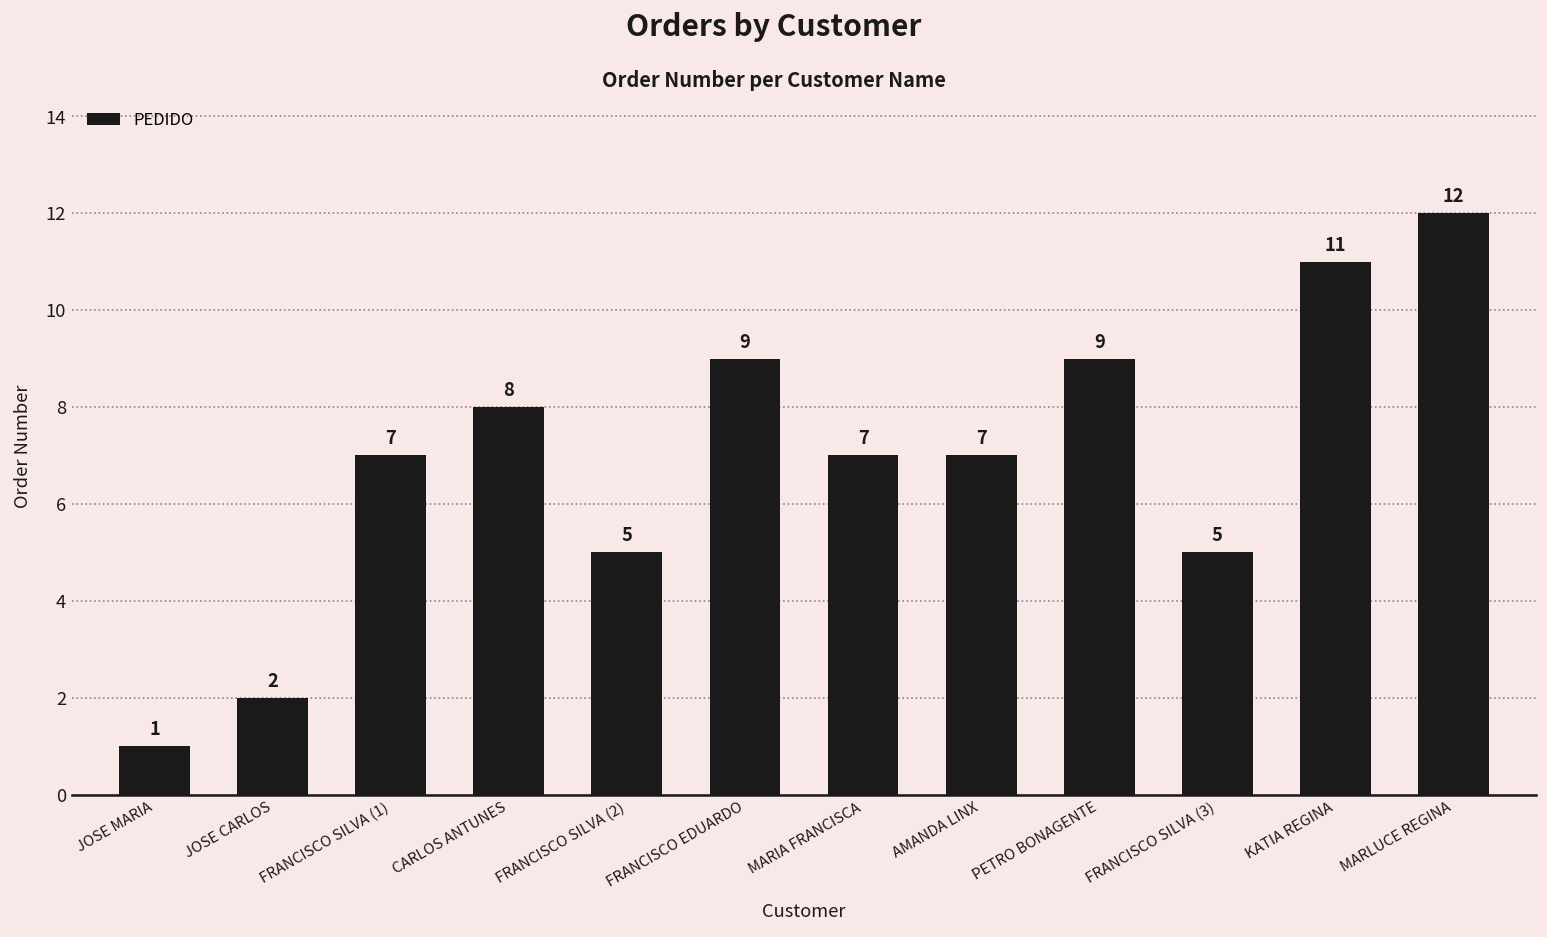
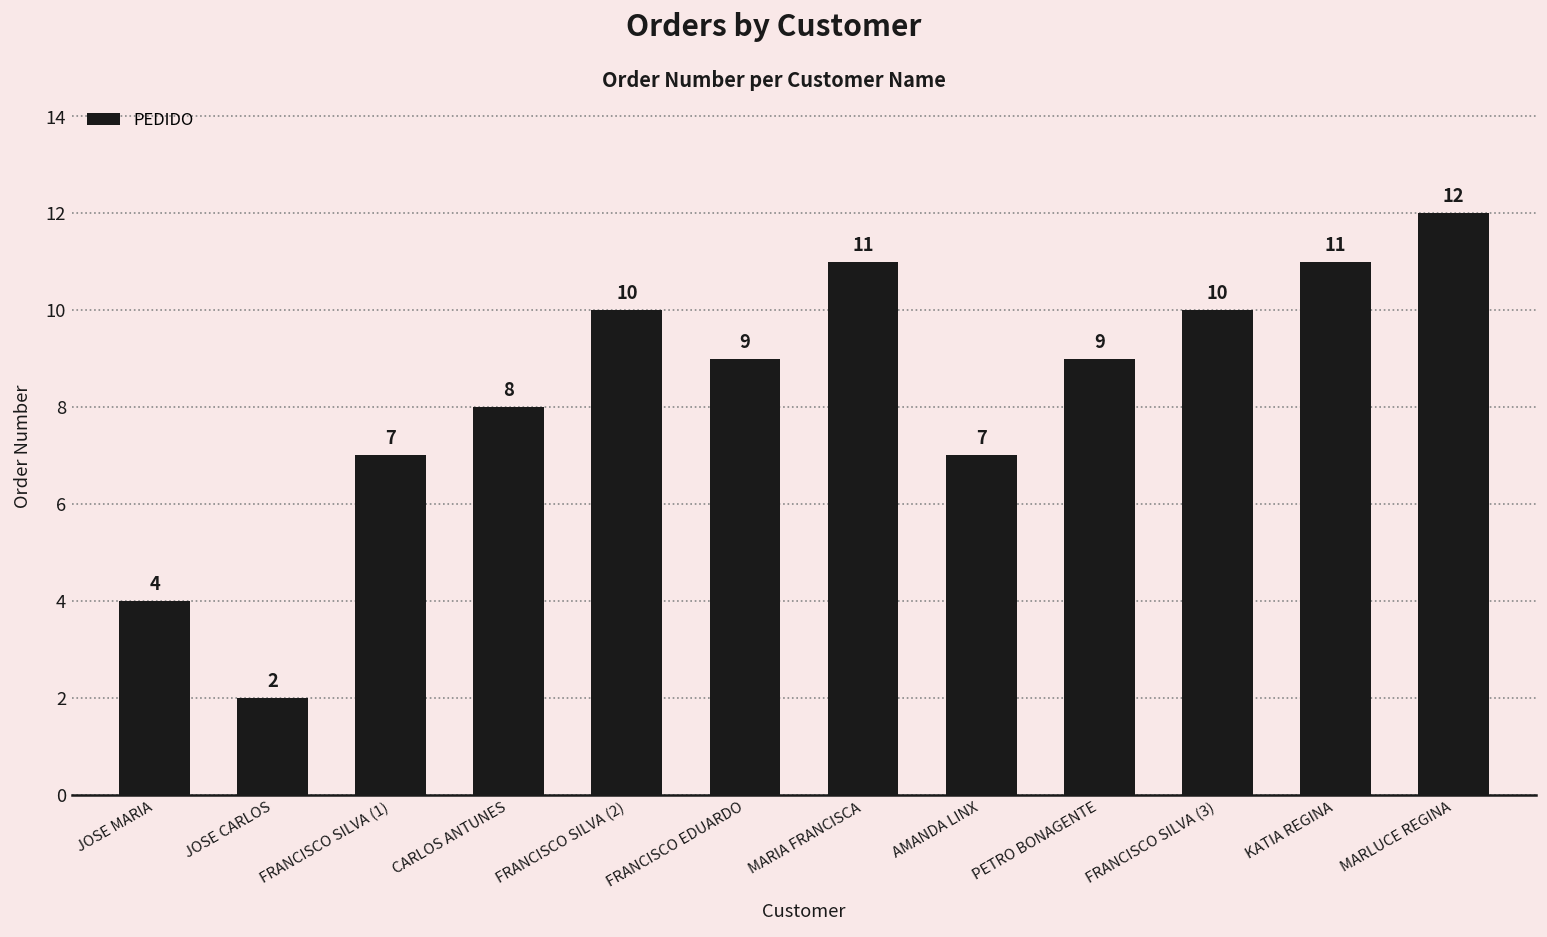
JOSE MARIA: 1 -> 4
FRANCISCO SILVA (2): 5 -> 10
MARIA FRANCISCA: 7 -> 11
FRANCISCO SILVA (3): 5 -> 10
